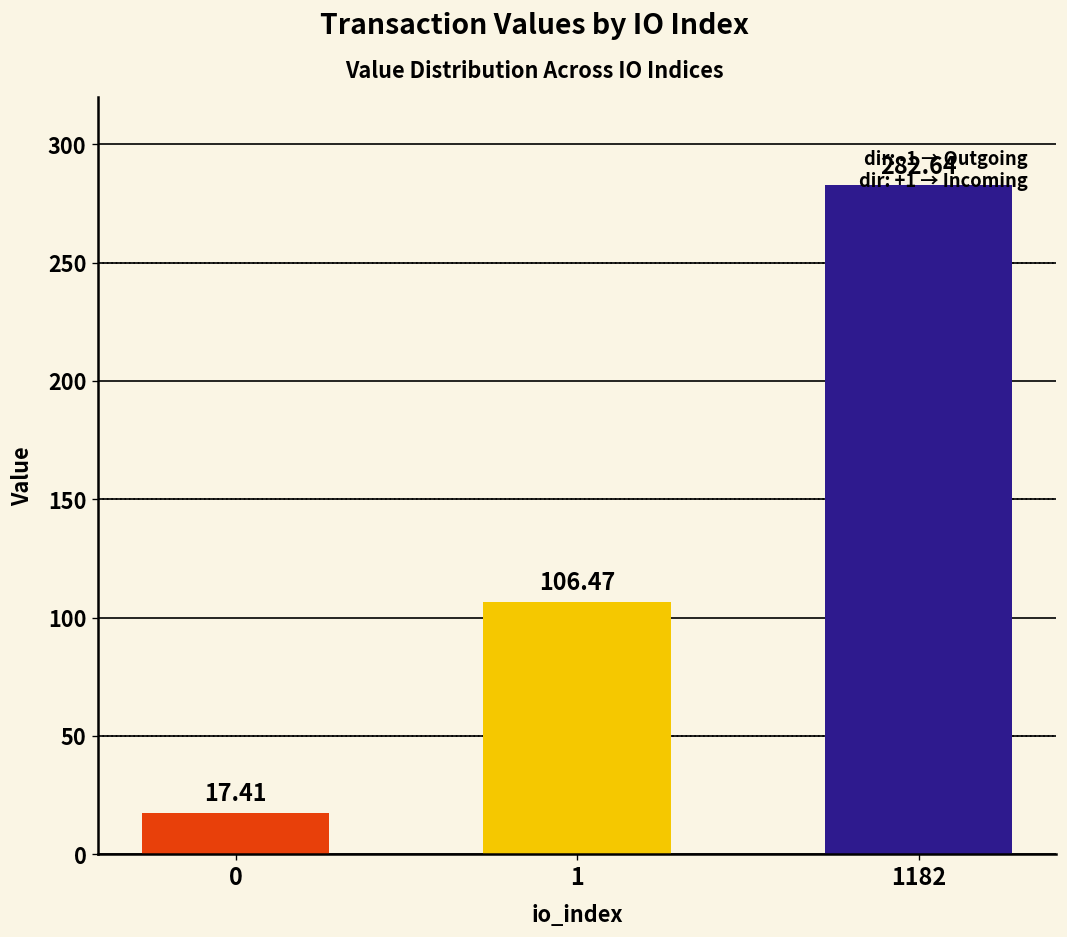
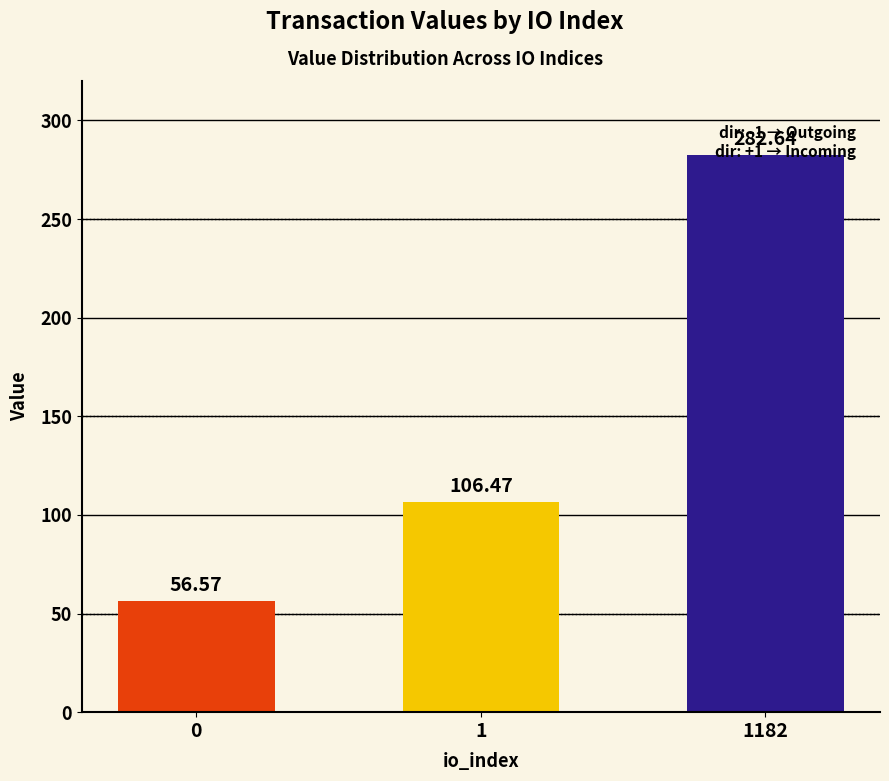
0: 17.41 -> 56.57
